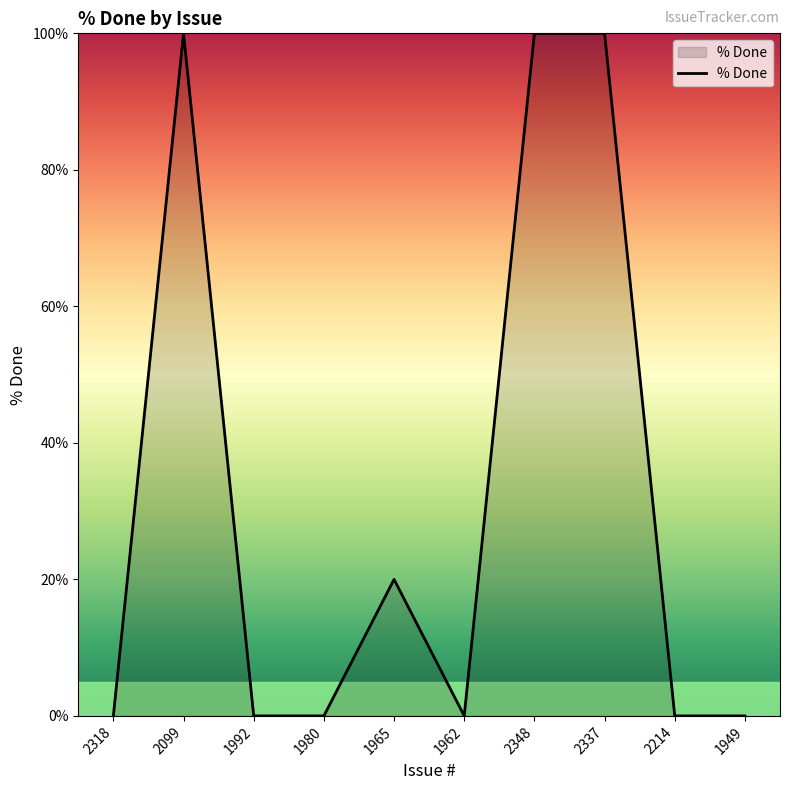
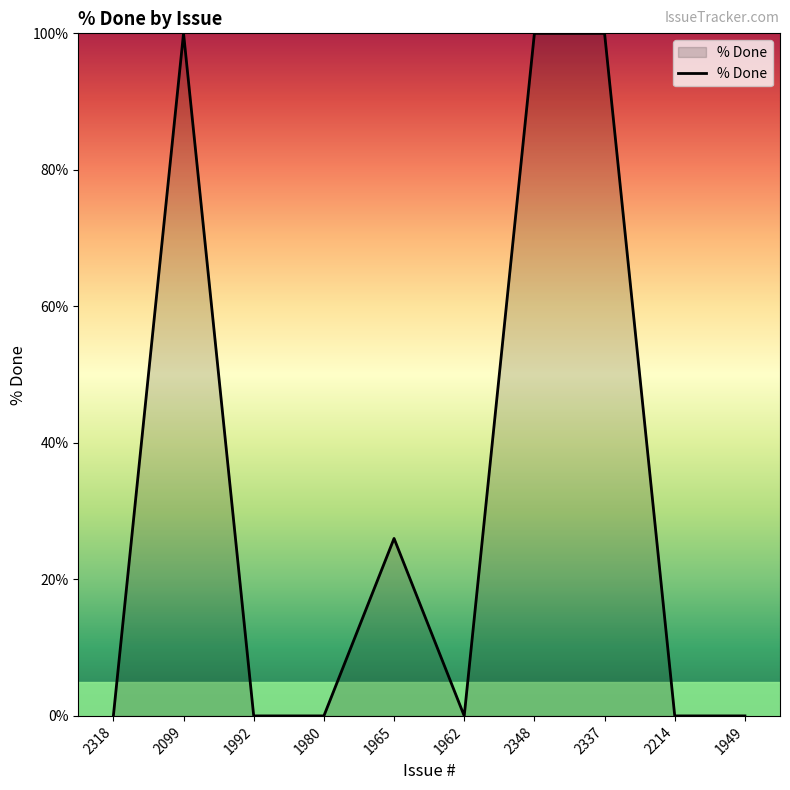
1965: 20% -> 26%
